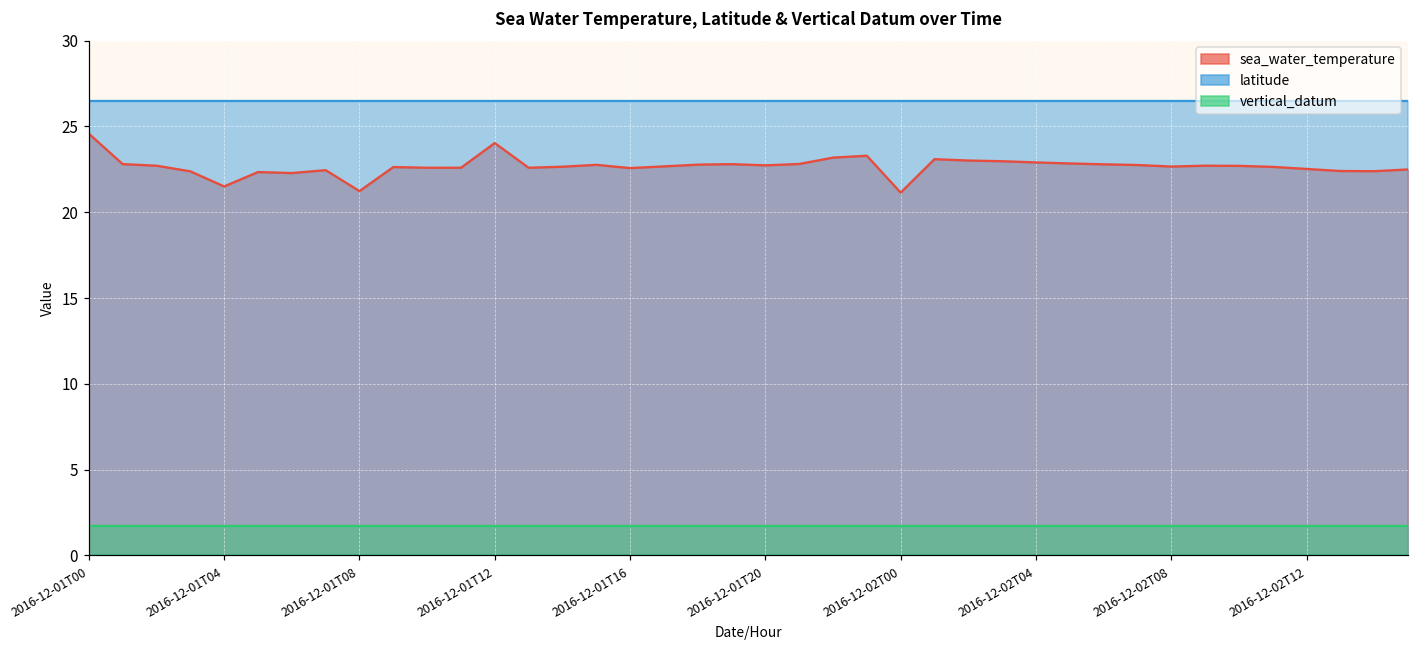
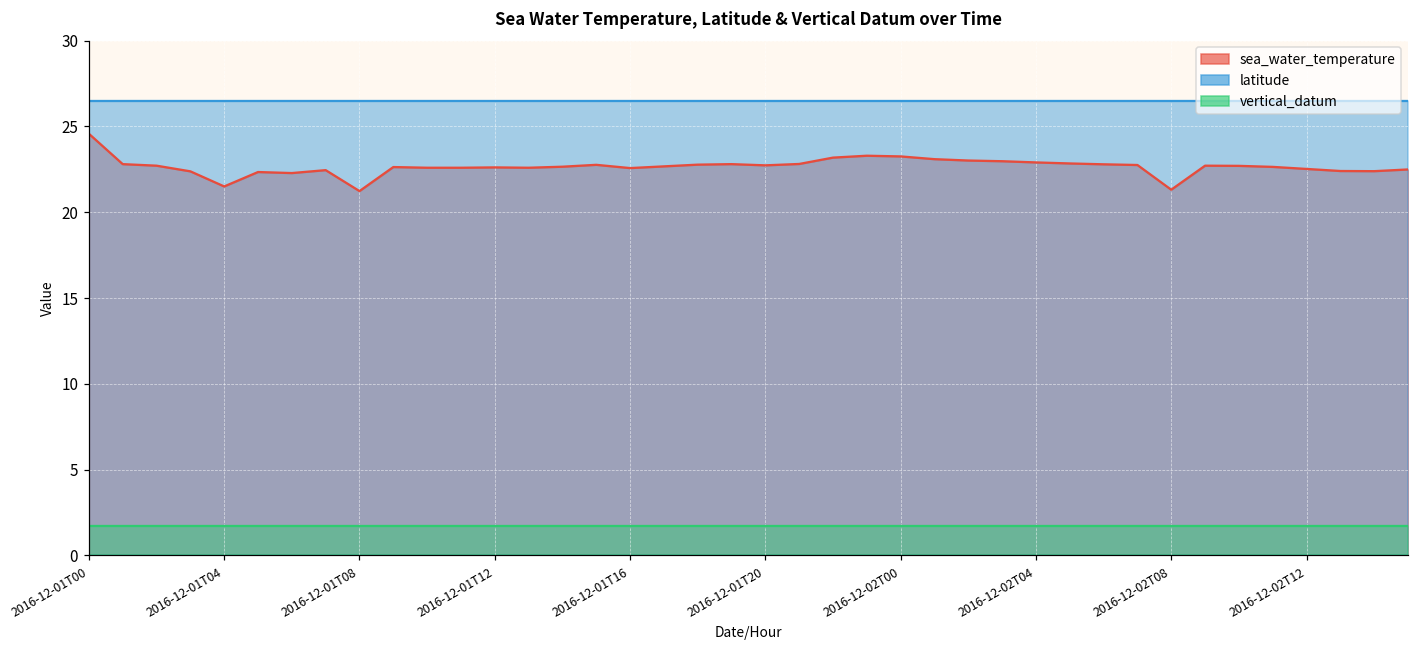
sea_water_temperature, 2016-12-01T12: 24.0 -> 22.6
sea_water_temperature, 2016-12-02T00: 21.1 -> 23.3
sea_water_temperature, 2016-12-02T08: 22.7 -> 21.3
